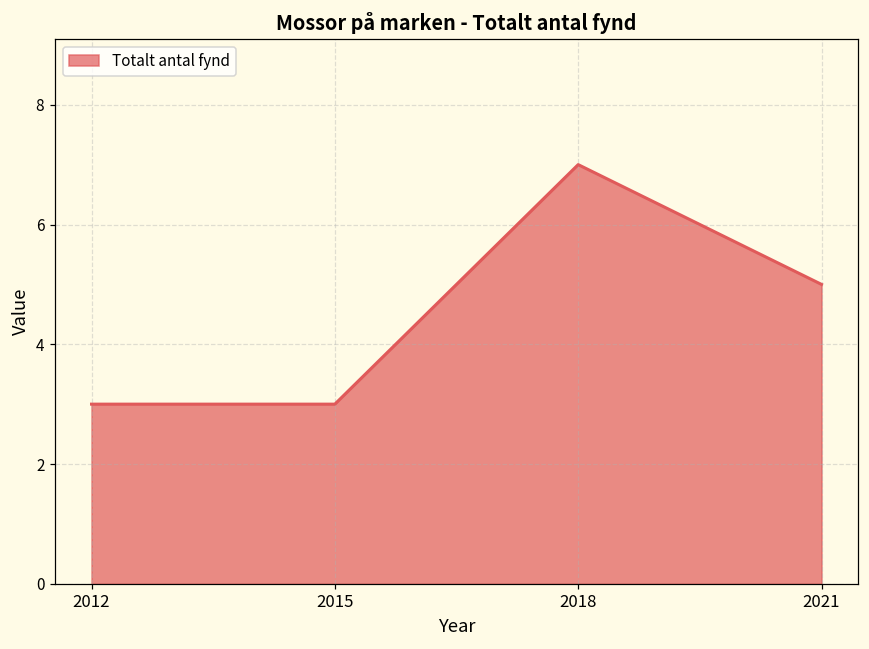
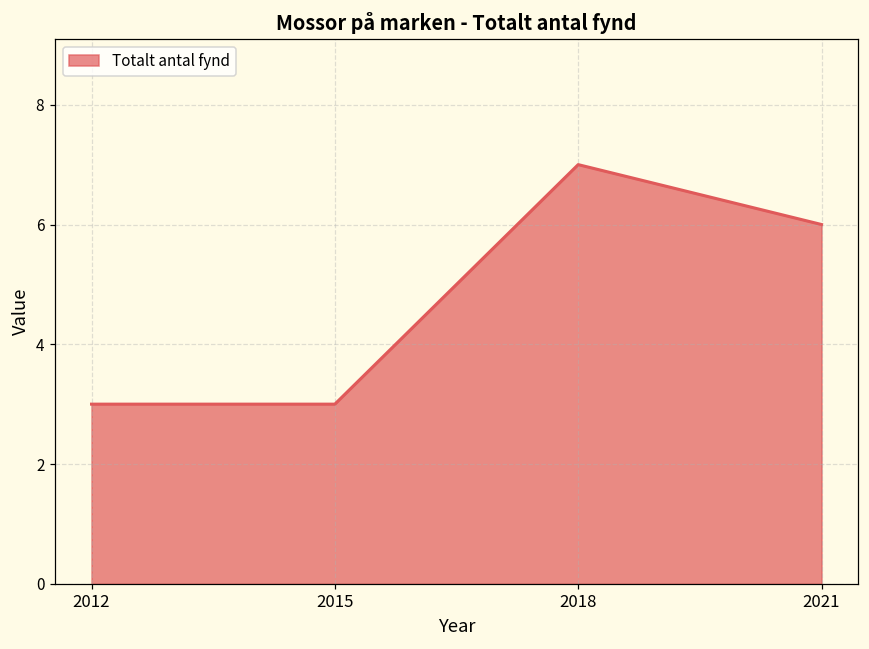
2021: 5 -> 6
